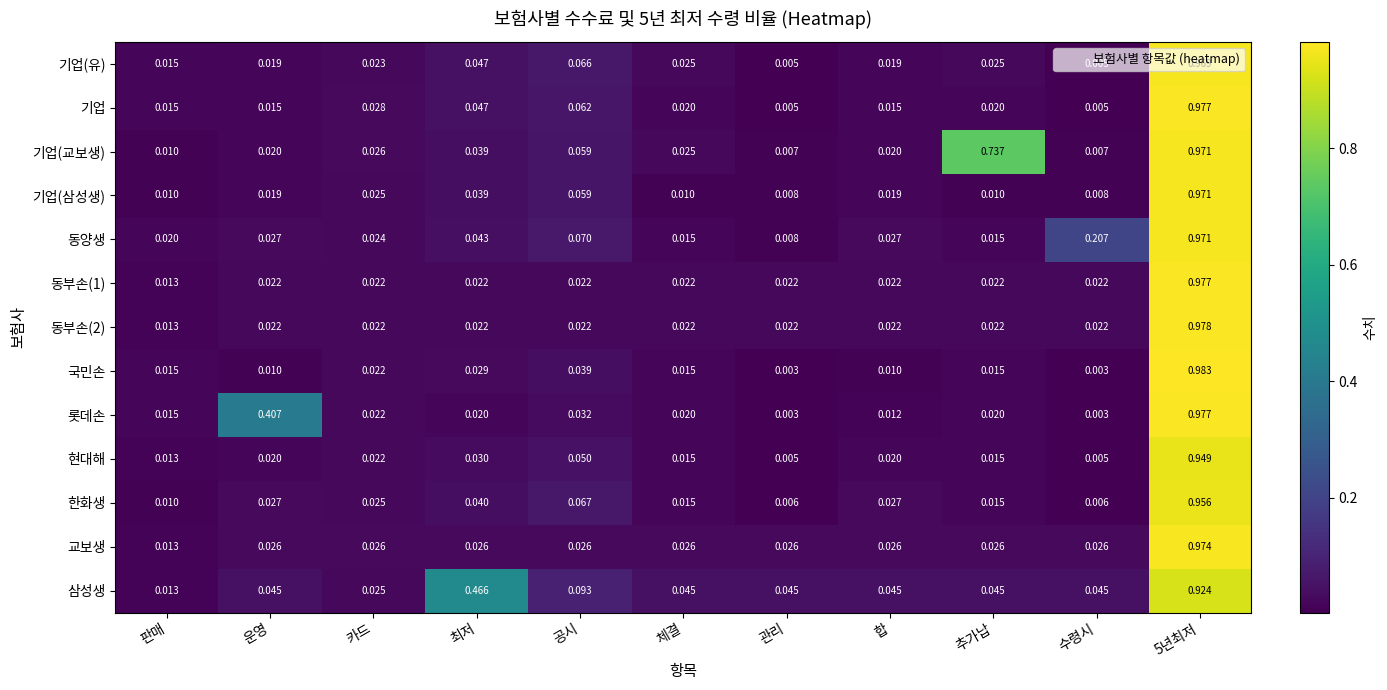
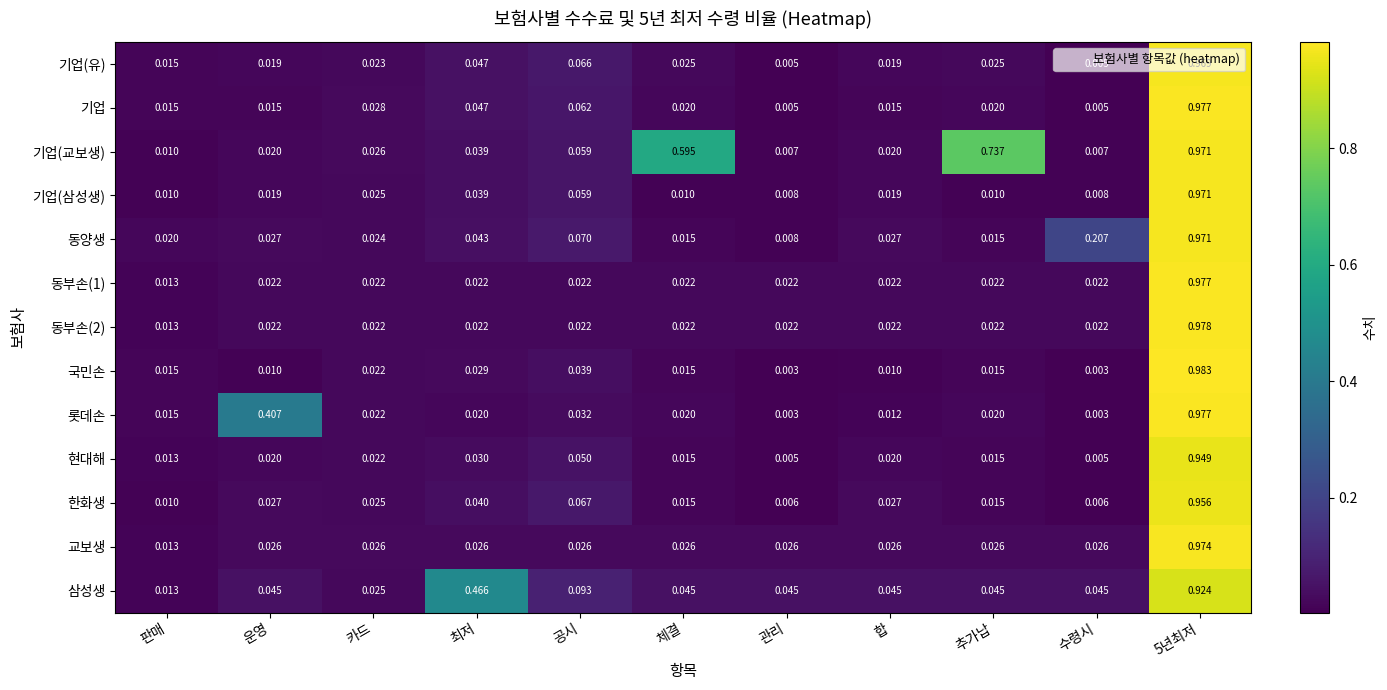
기업(교보생), 체결: 0.025 -> 0.595
